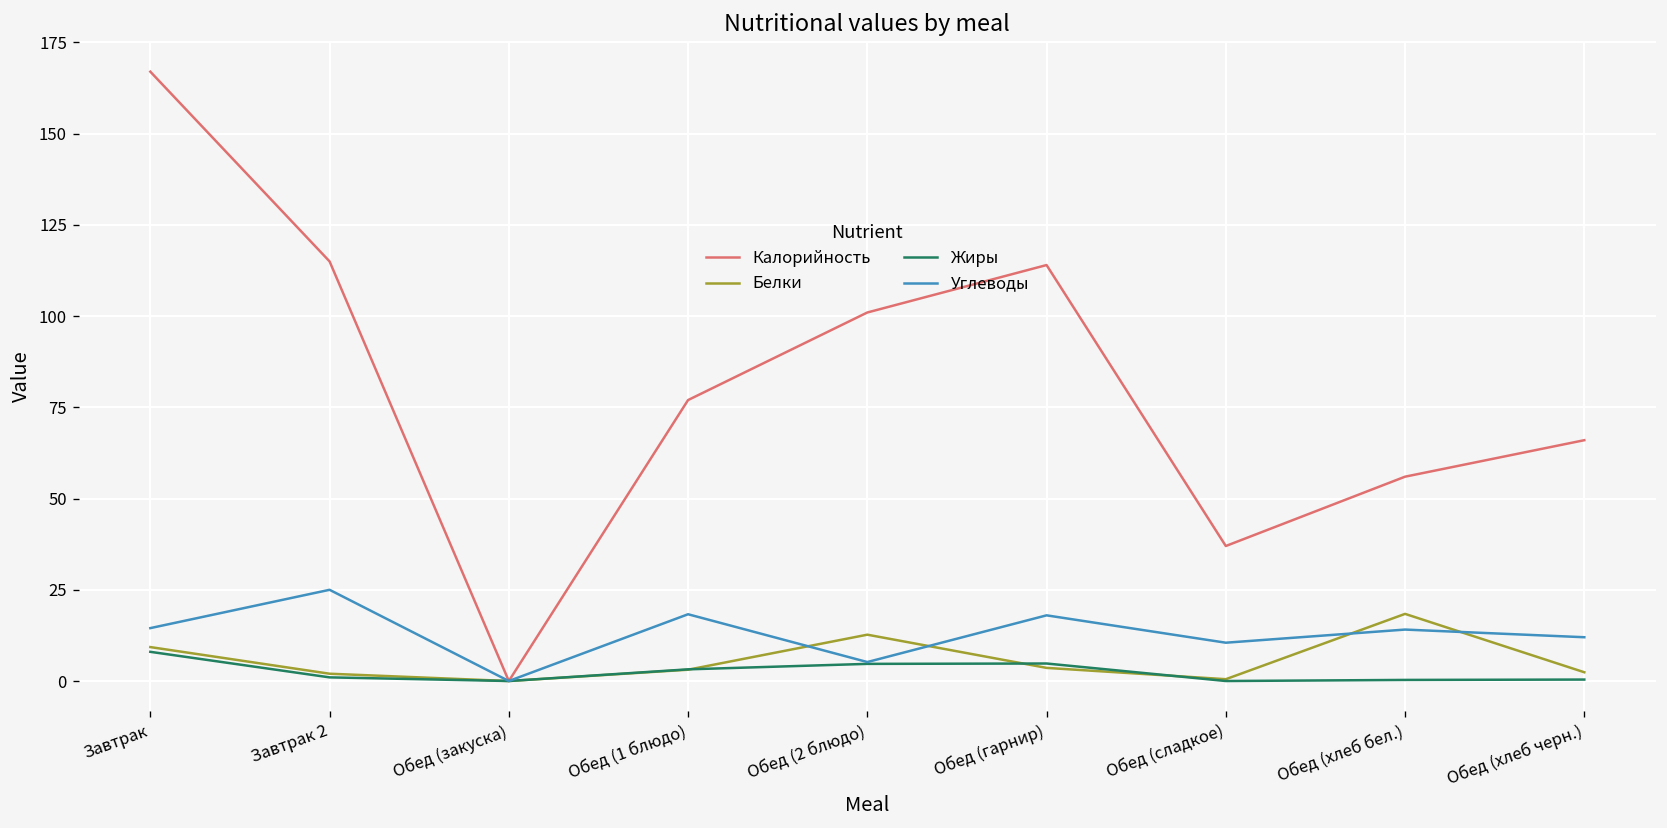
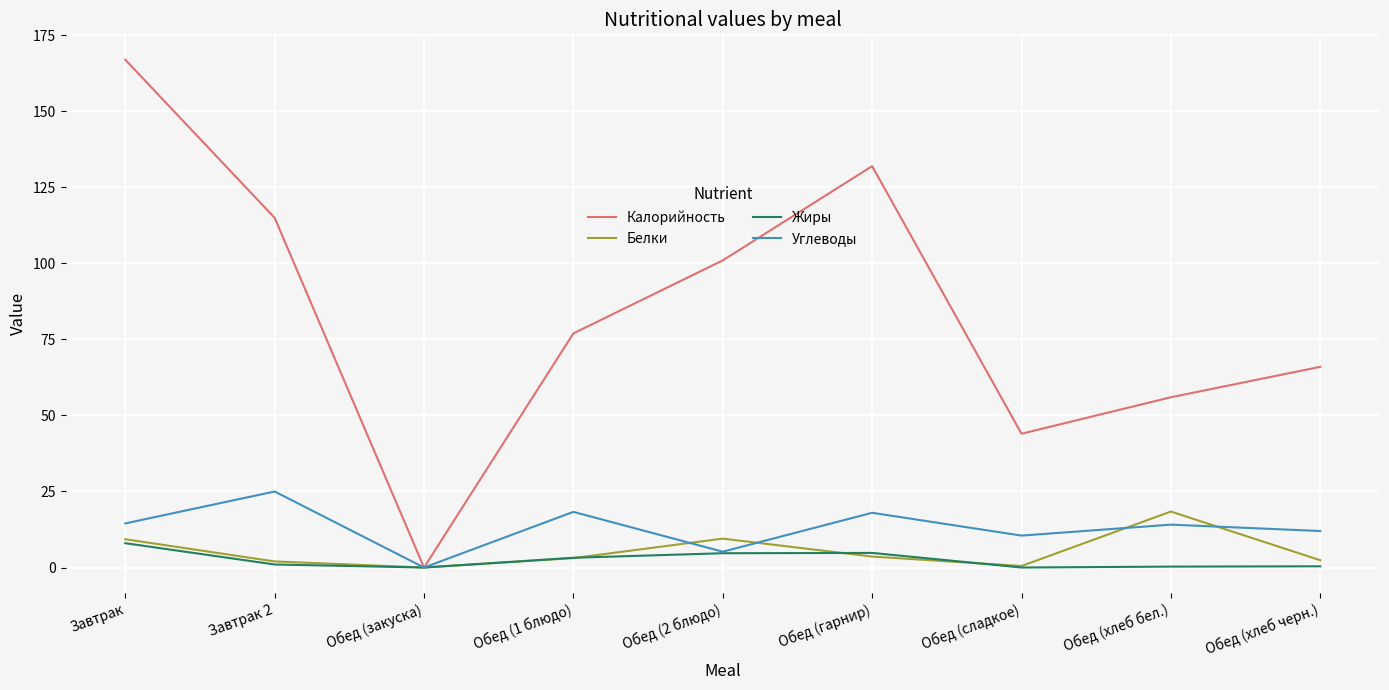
Белки, Обед (2 блюдо): 13 -> 10
Калорийность, Обед (гарнир): 114 -> 132
Калорийность, Обед (сладкое): 37 -> 44
